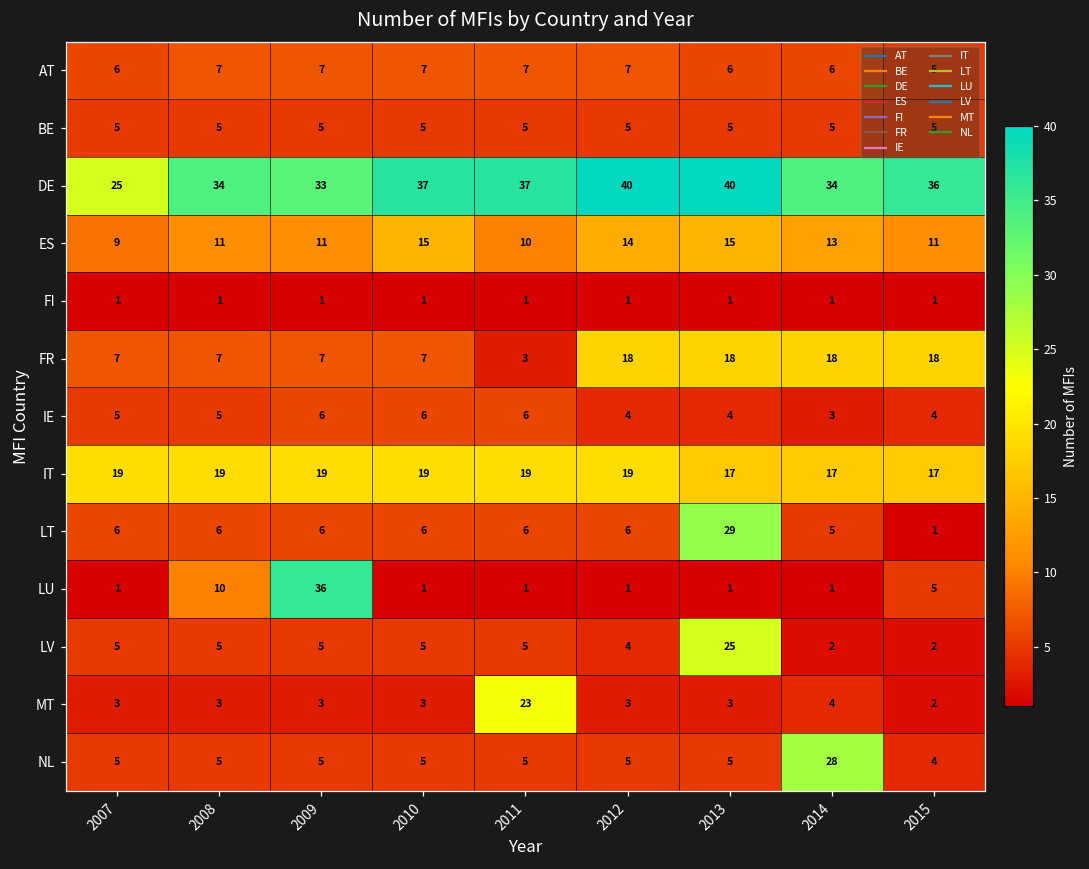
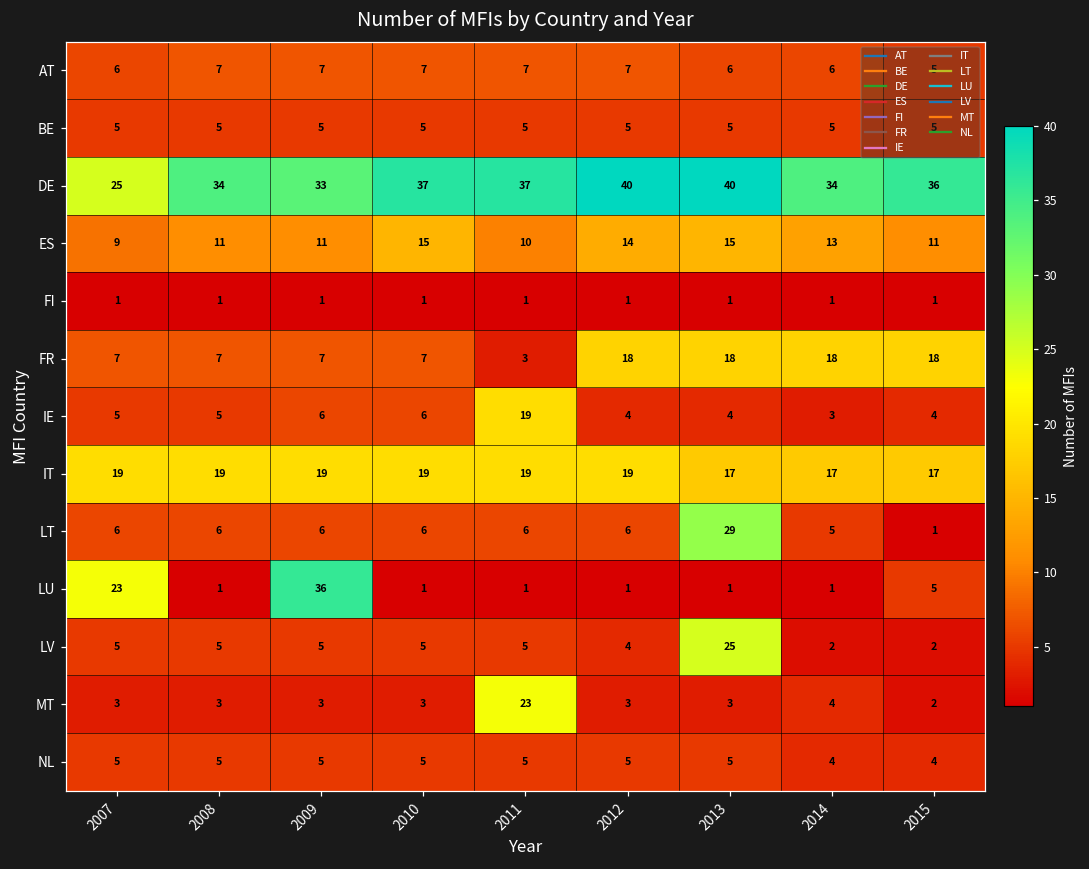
IE, 2011: 6 -> 19
LU, 2007: 1 -> 23
LU, 2008: 10 -> 1
NL, 2014: 28 -> 4
